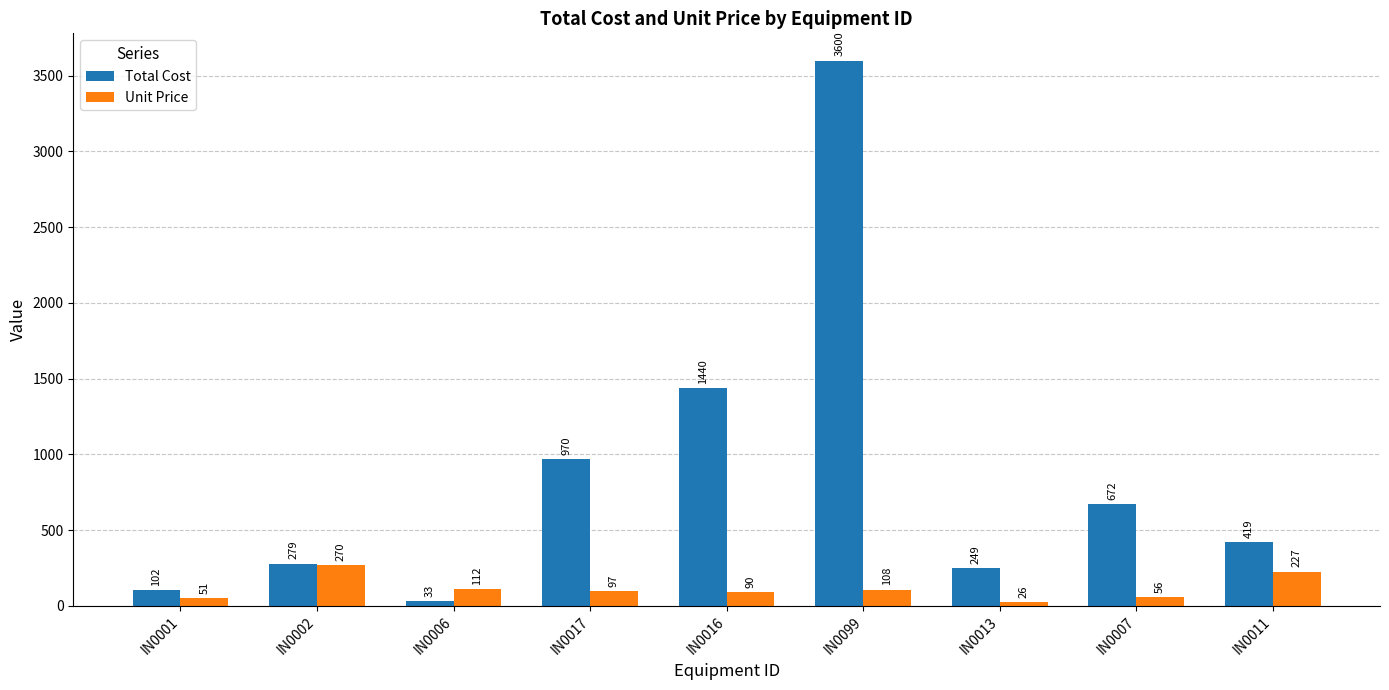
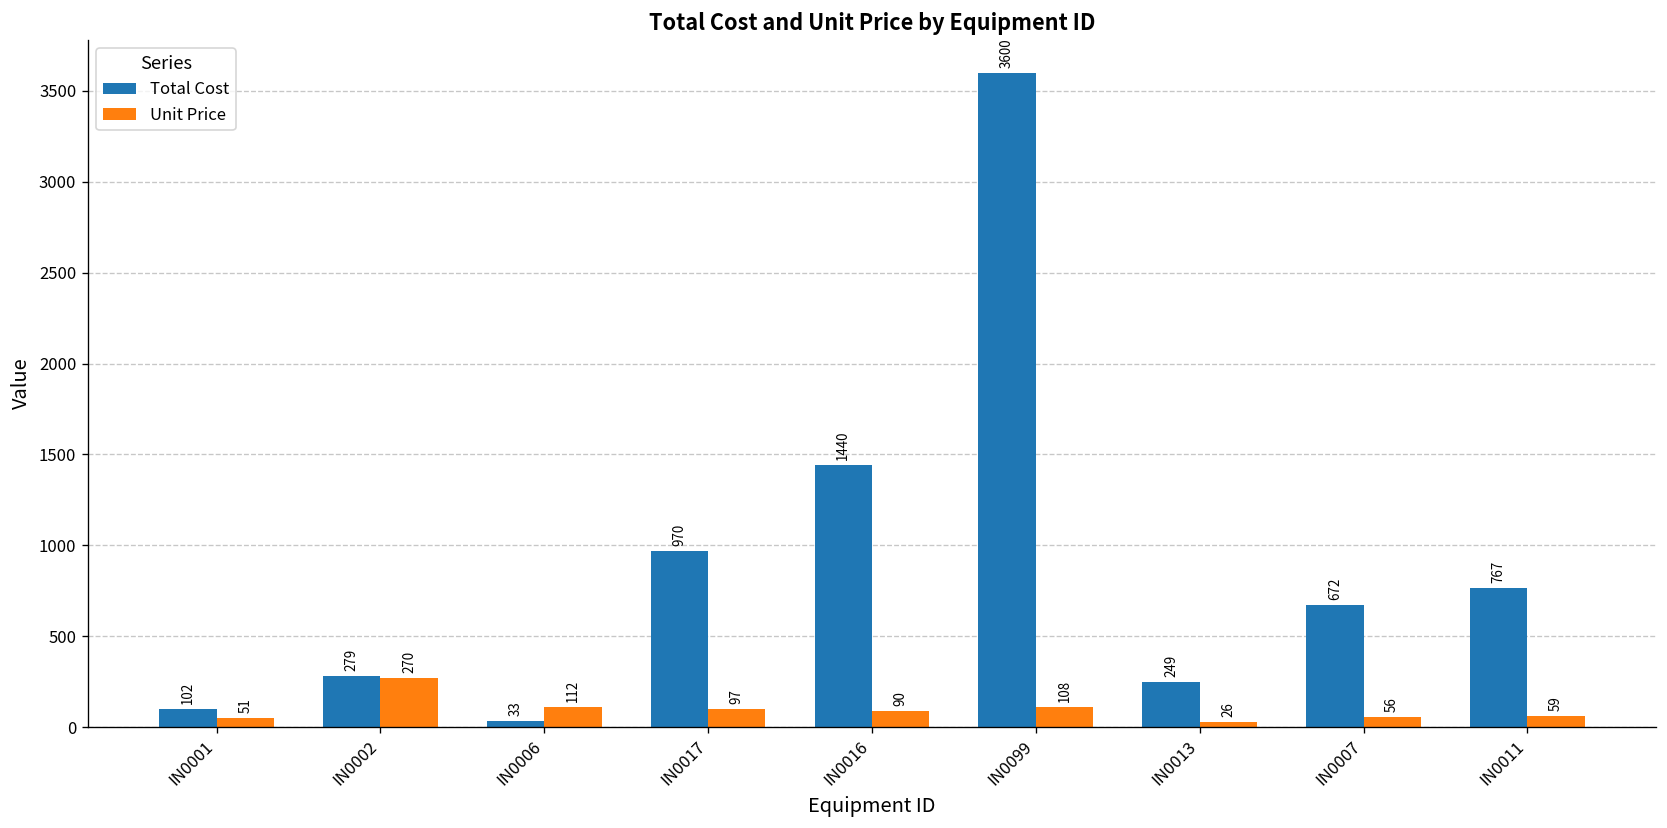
Total Cost, IN0011: 419 -> 767
Unit Price, IN0011: 227 -> 59
